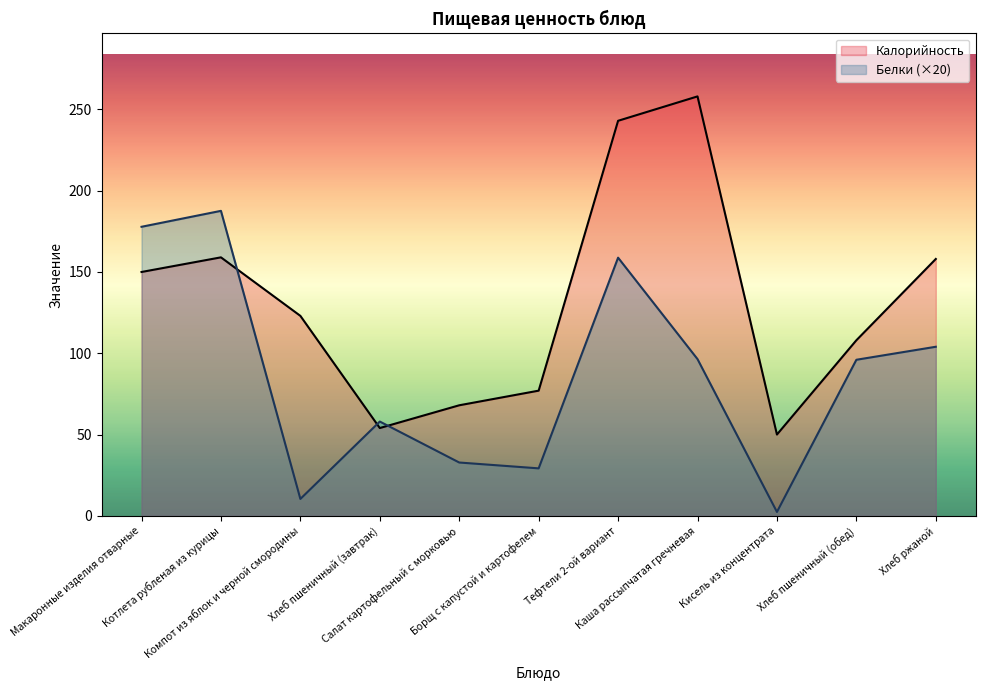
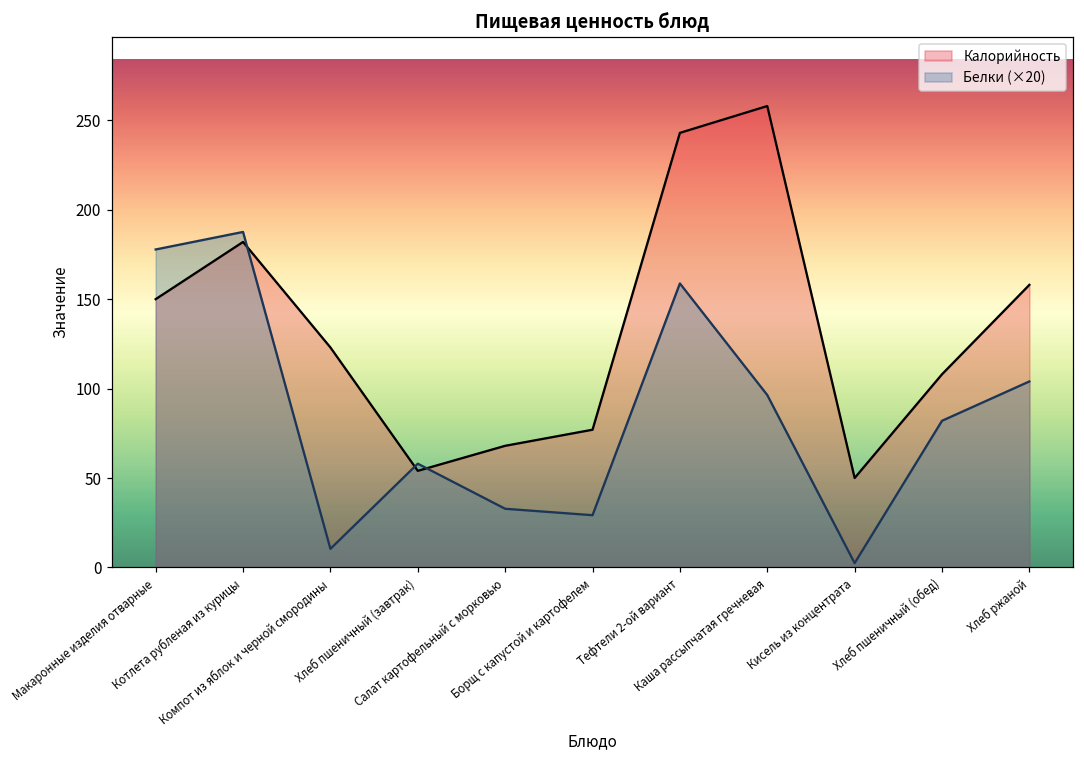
Калорийность, Котлета рубленая из курицы: 159 -> 182
Белки (×20), Хлеб пшеничный (обед): 96 -> 82
